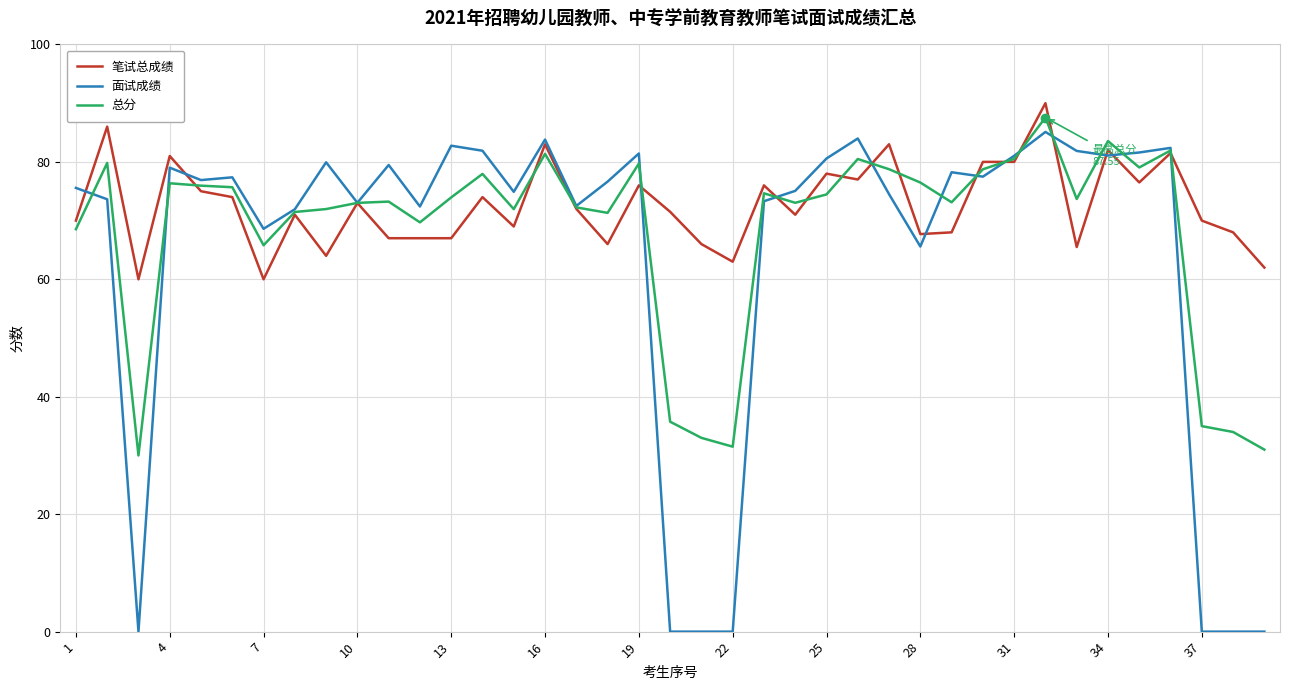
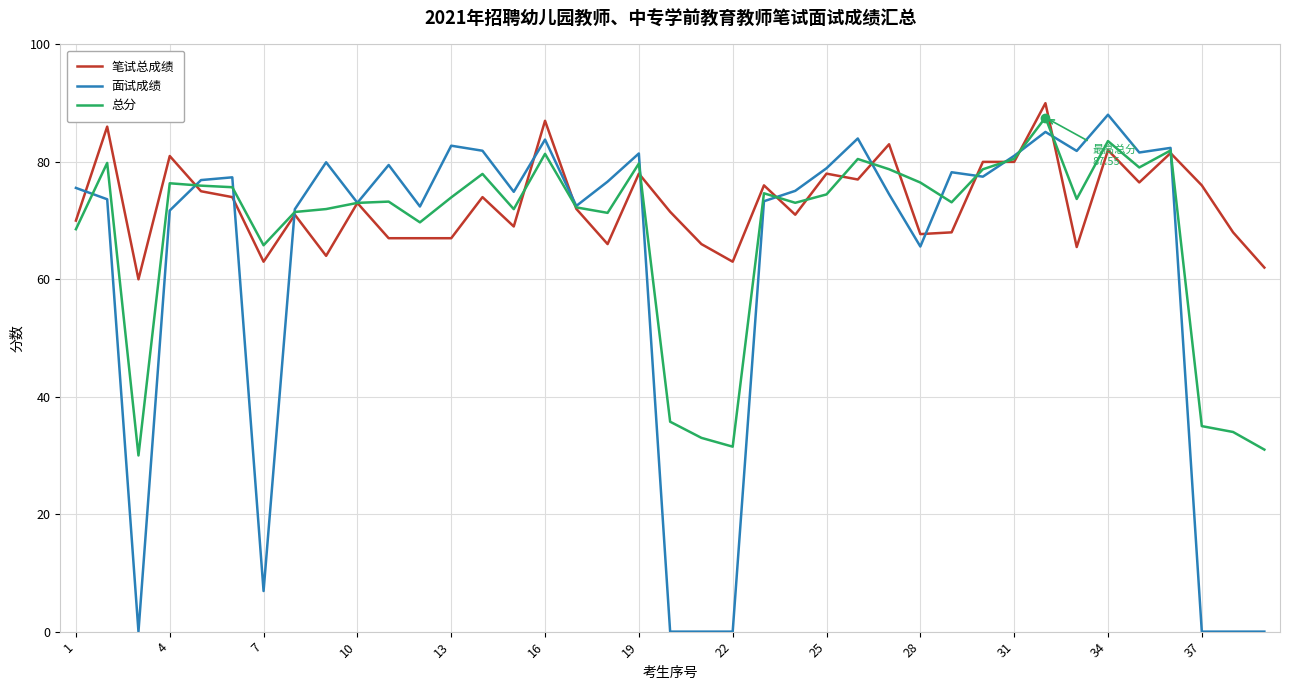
面试成绩, 4: 79 -> 72
笔试总成绩, 7: 60 -> 63
面试成绩, 7: 69 -> 7
笔试总成绩, 16: 83 -> 87
笔试总成绩, 19: 76 -> 78
面试成绩, 25: 81 -> 79
面试成绩, 34: 81 -> 88
笔试总成绩, 37: 70 -> 76
